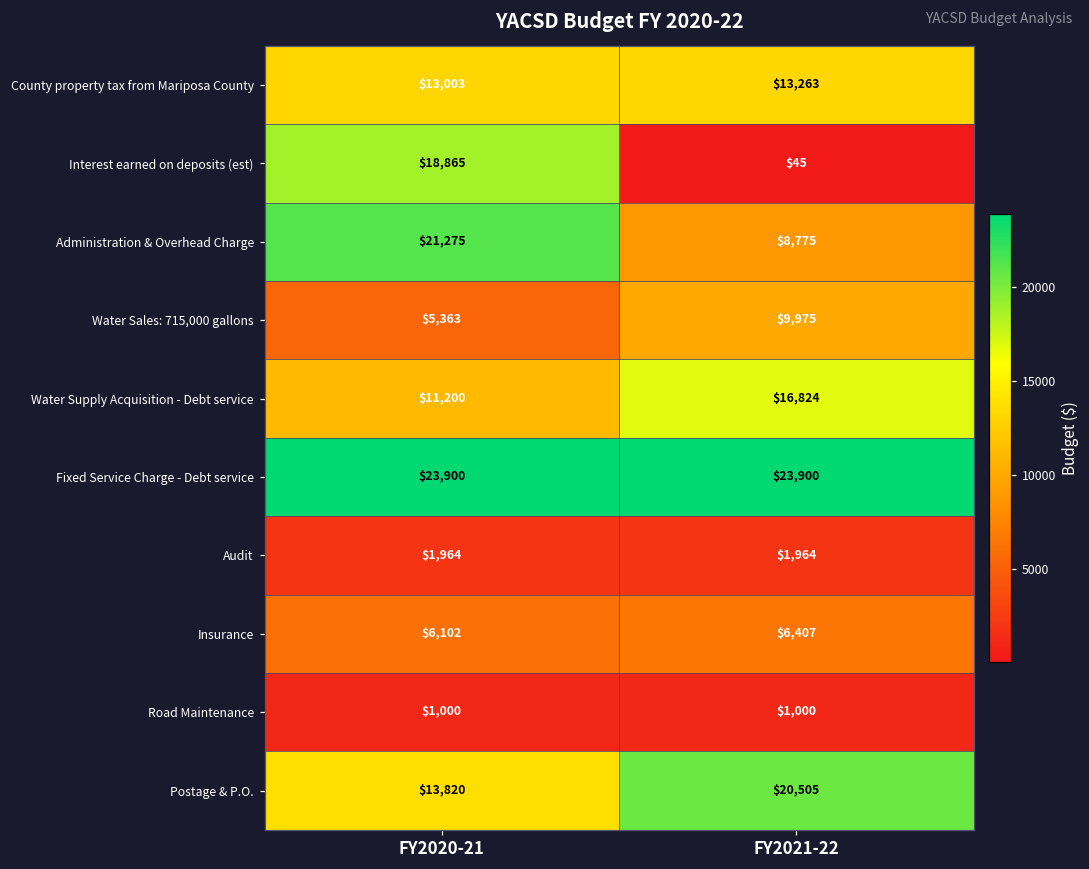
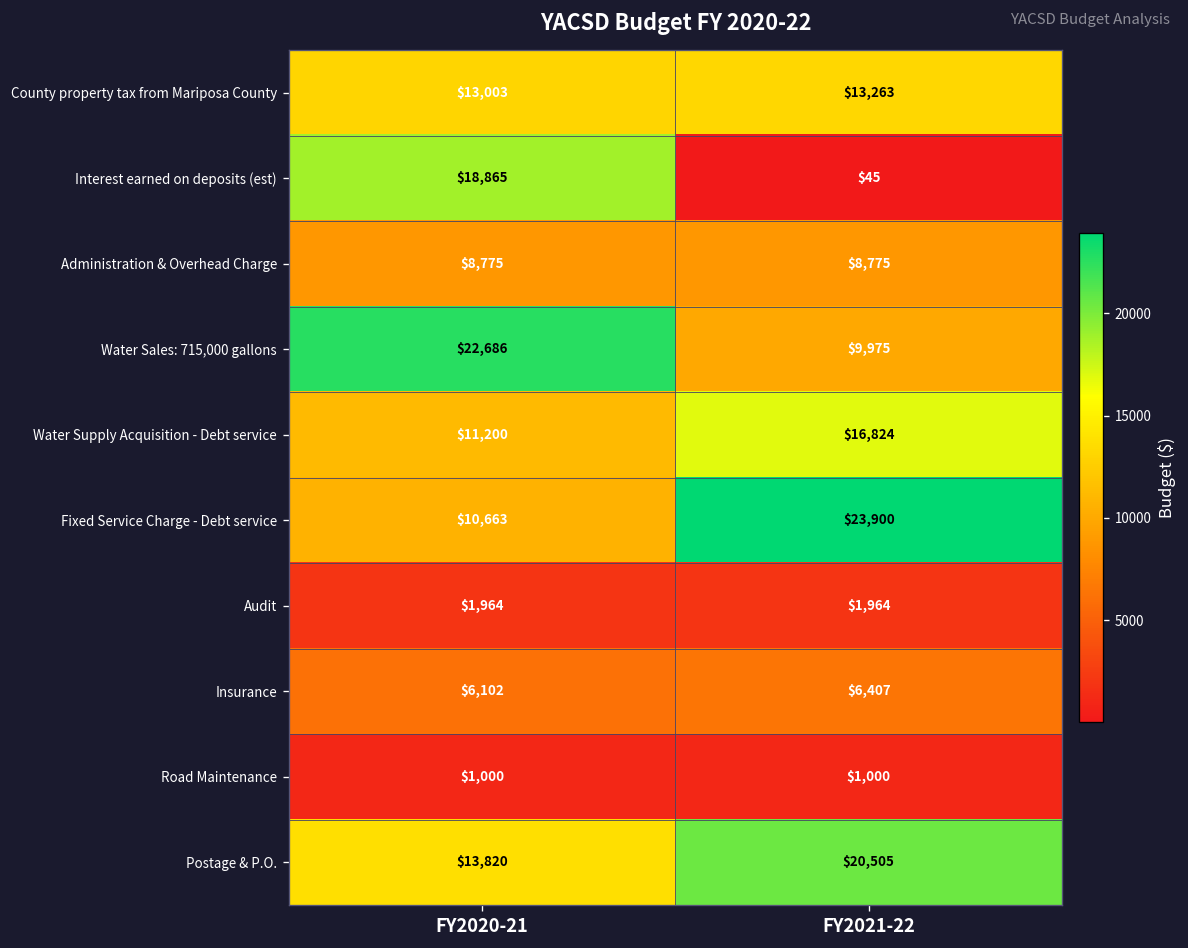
Administration & Overhead Charge, FY2020-21: $21,275 -> $8,775
Water Sales: 715,000 gallons, FY2020-21: $5,363 -> $22,686
Fixed Service Charge - Debt service, FY2020-21: $23,900 -> $10,663
